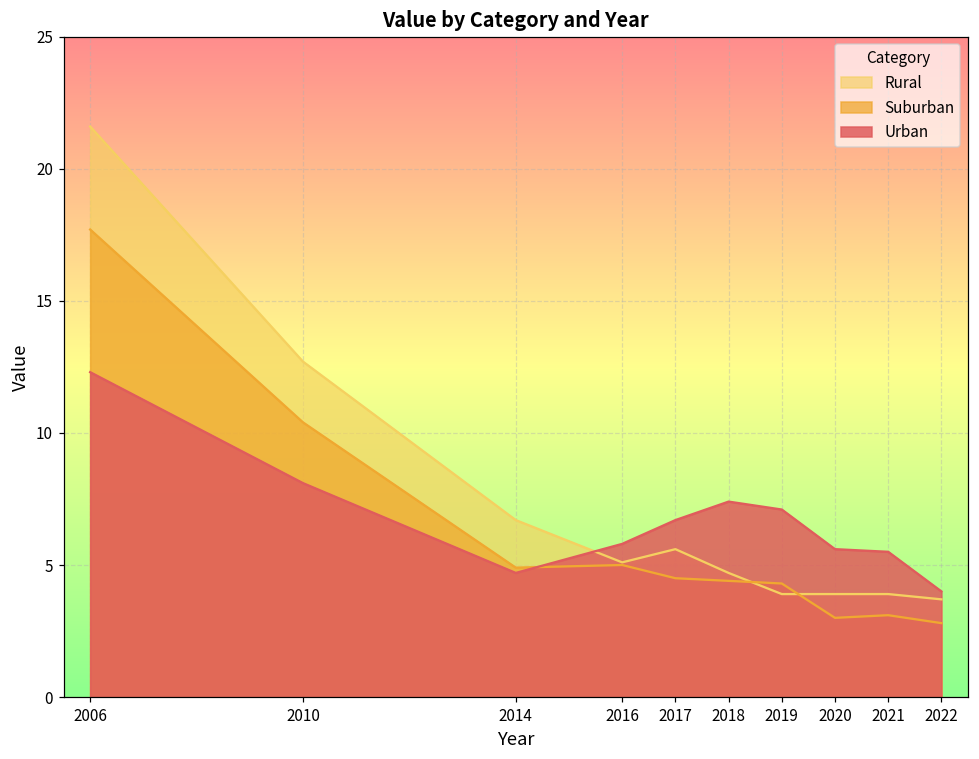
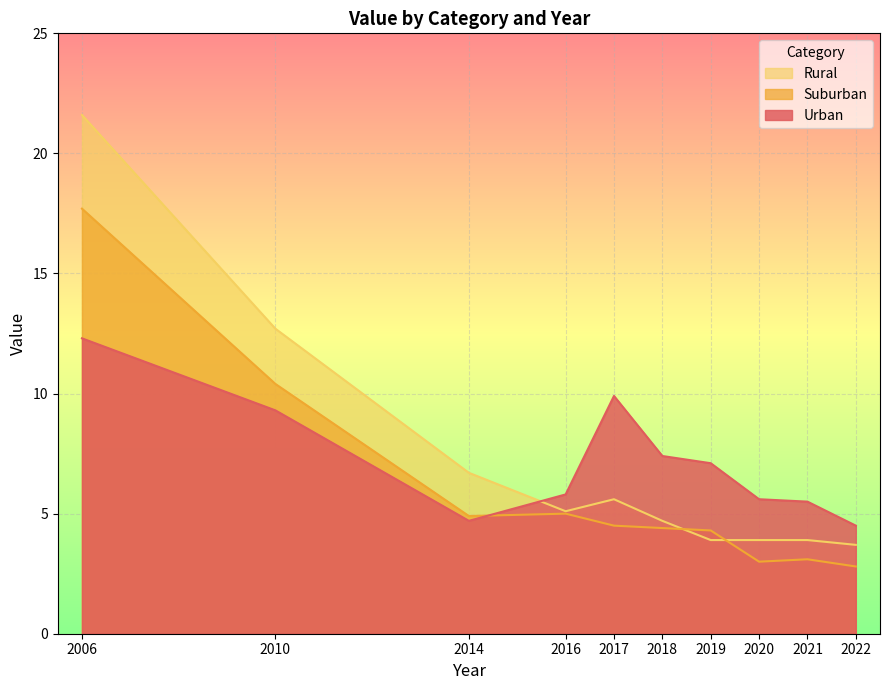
Urban, 2010: 8.1 -> 9.3
Urban, 2017: 6.7 -> 9.9
Urban, 2022: 4.0 -> 4.5
